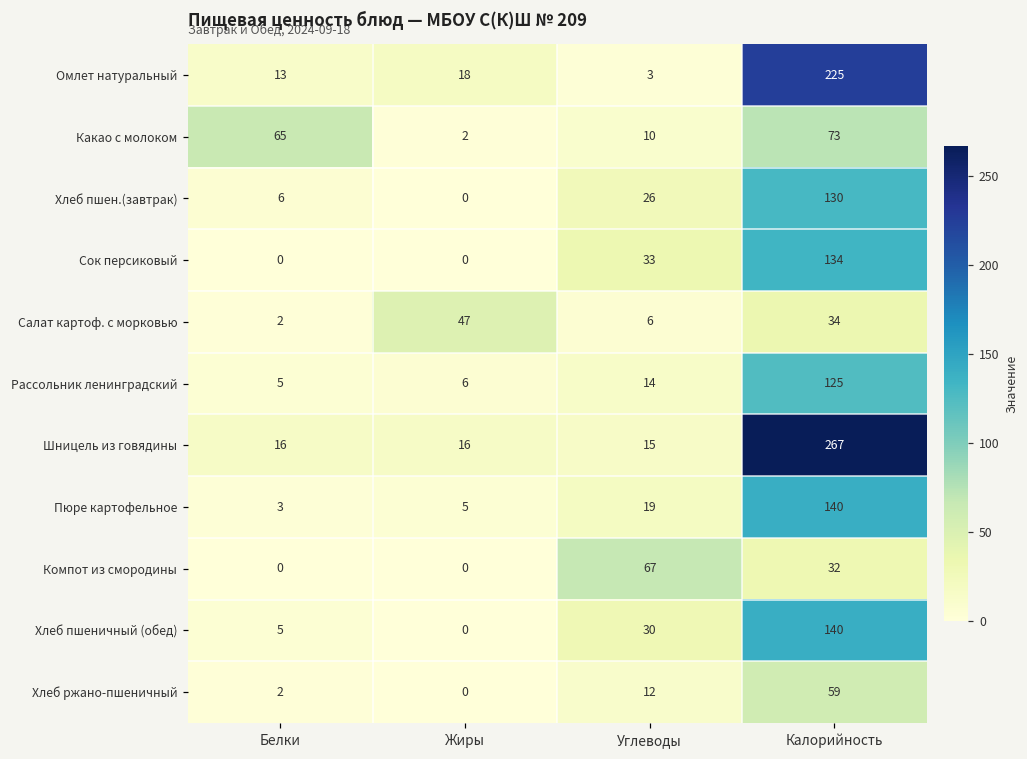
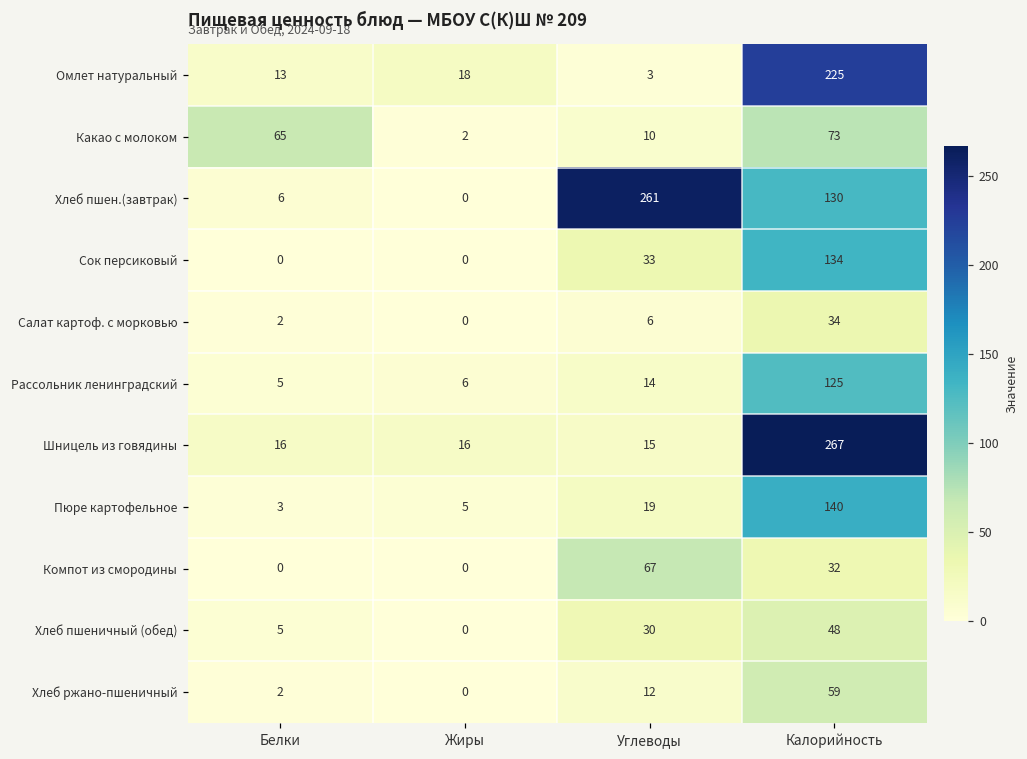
Хлеб пшен.(завтрак), Углеводы: 26 -> 261
Салат картоф. с морковью, Жиры: 47 -> 0
Хлеб пшеничный (обед), Калорийность: 140 -> 48
